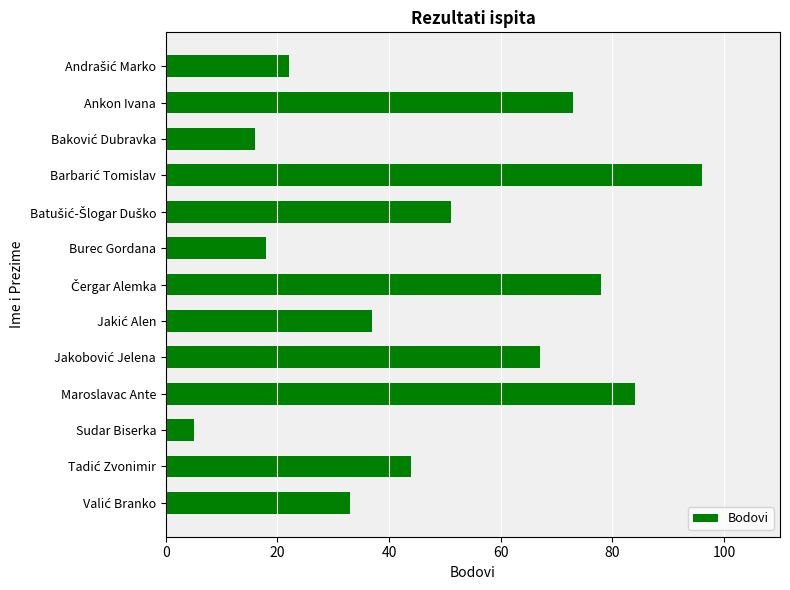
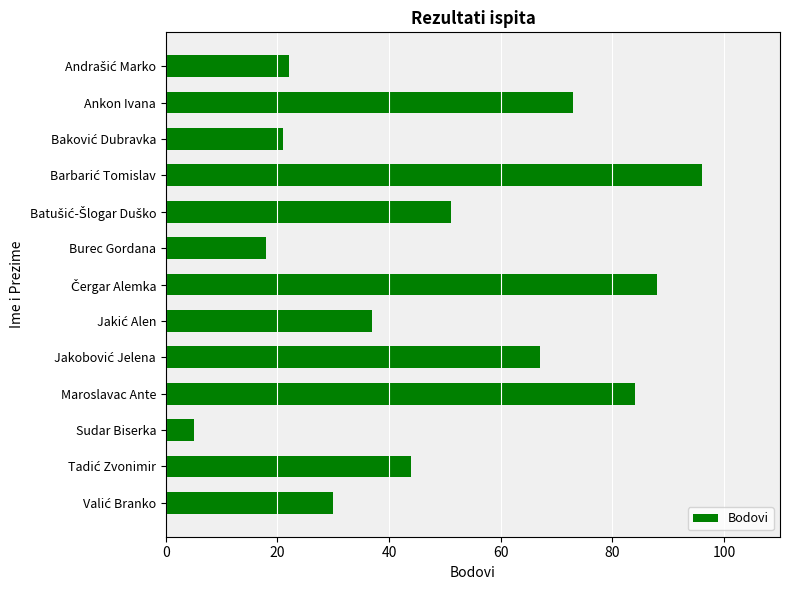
Baković Dubravka: 16 -> 21
Čergar Alemka: 78 -> 88
Valić Branko: 33 -> 30
